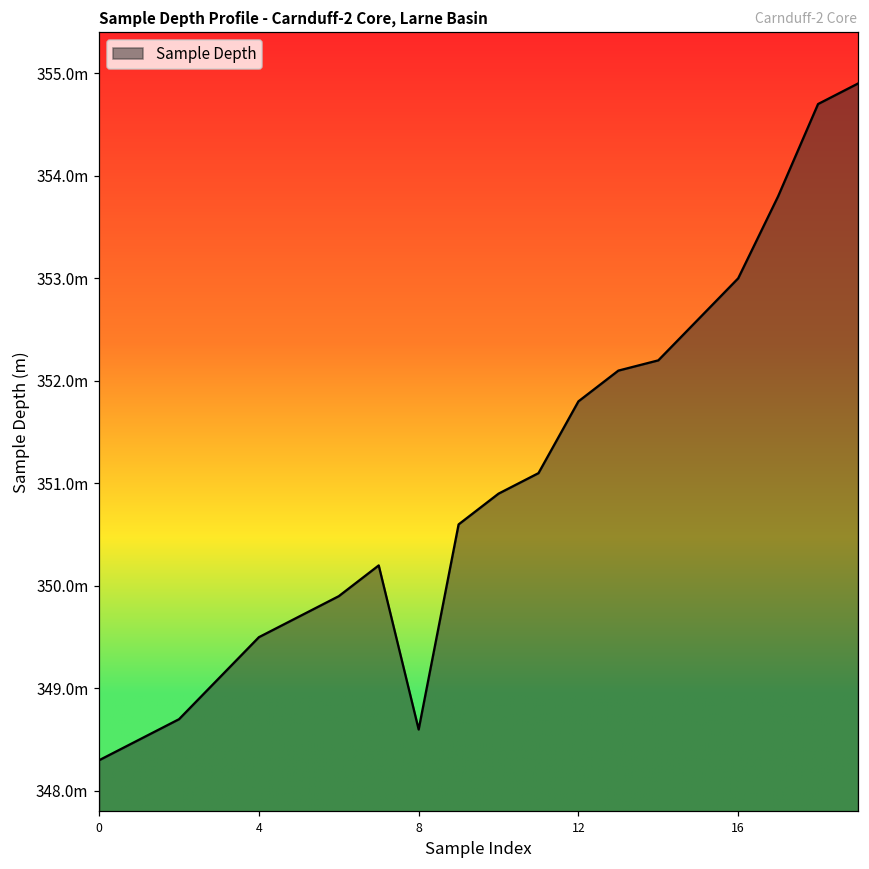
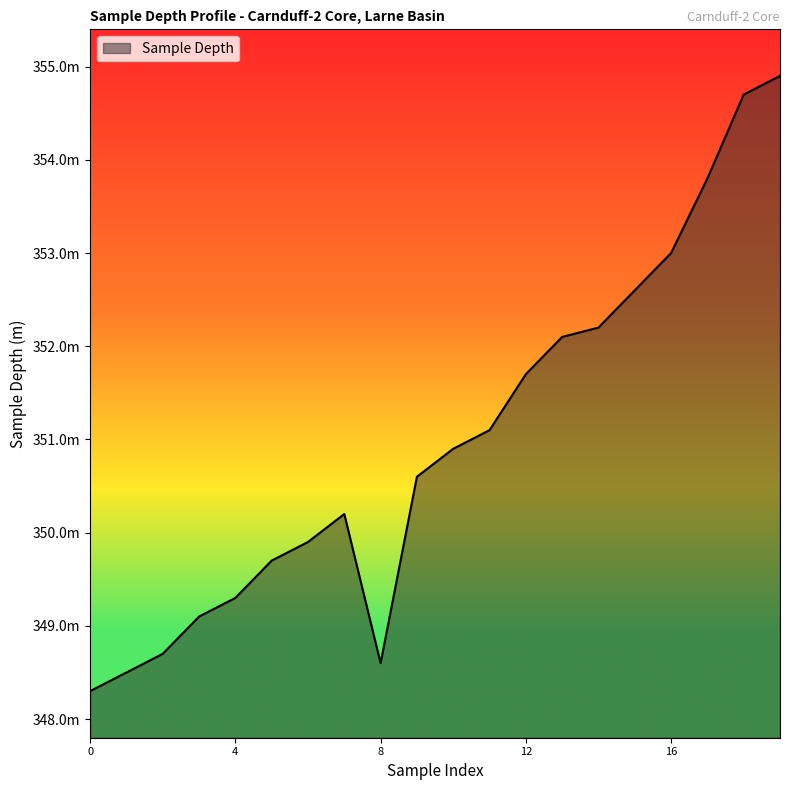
4: 349.5m -> 349.3m
12: 351.8m -> 351.7m
